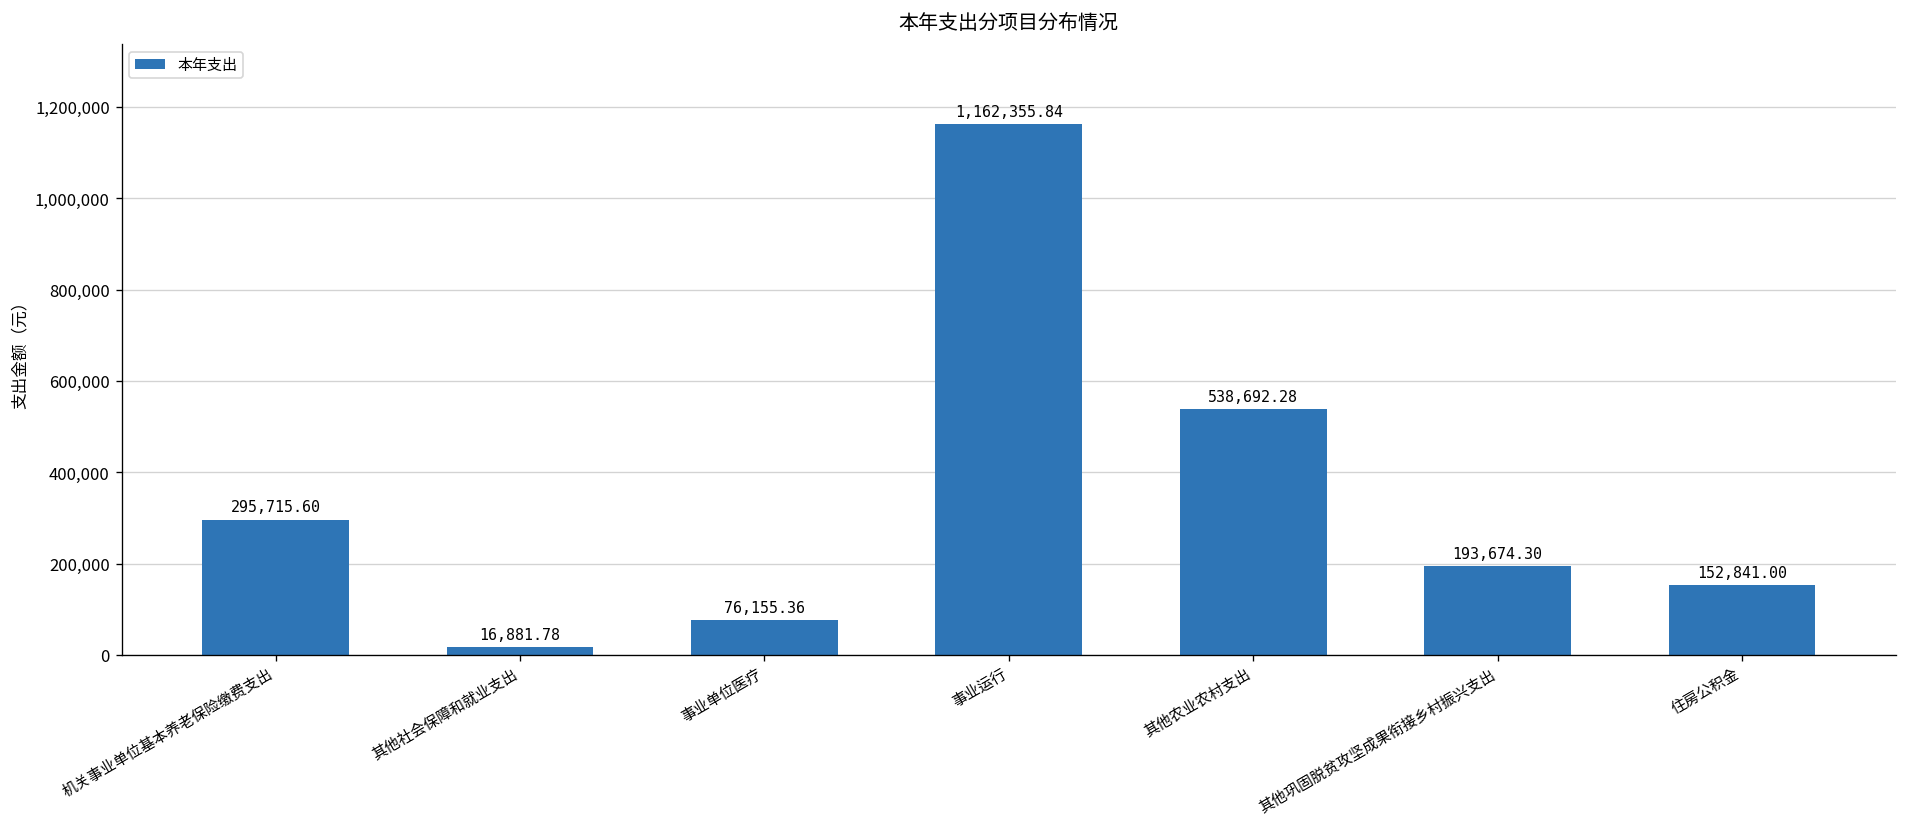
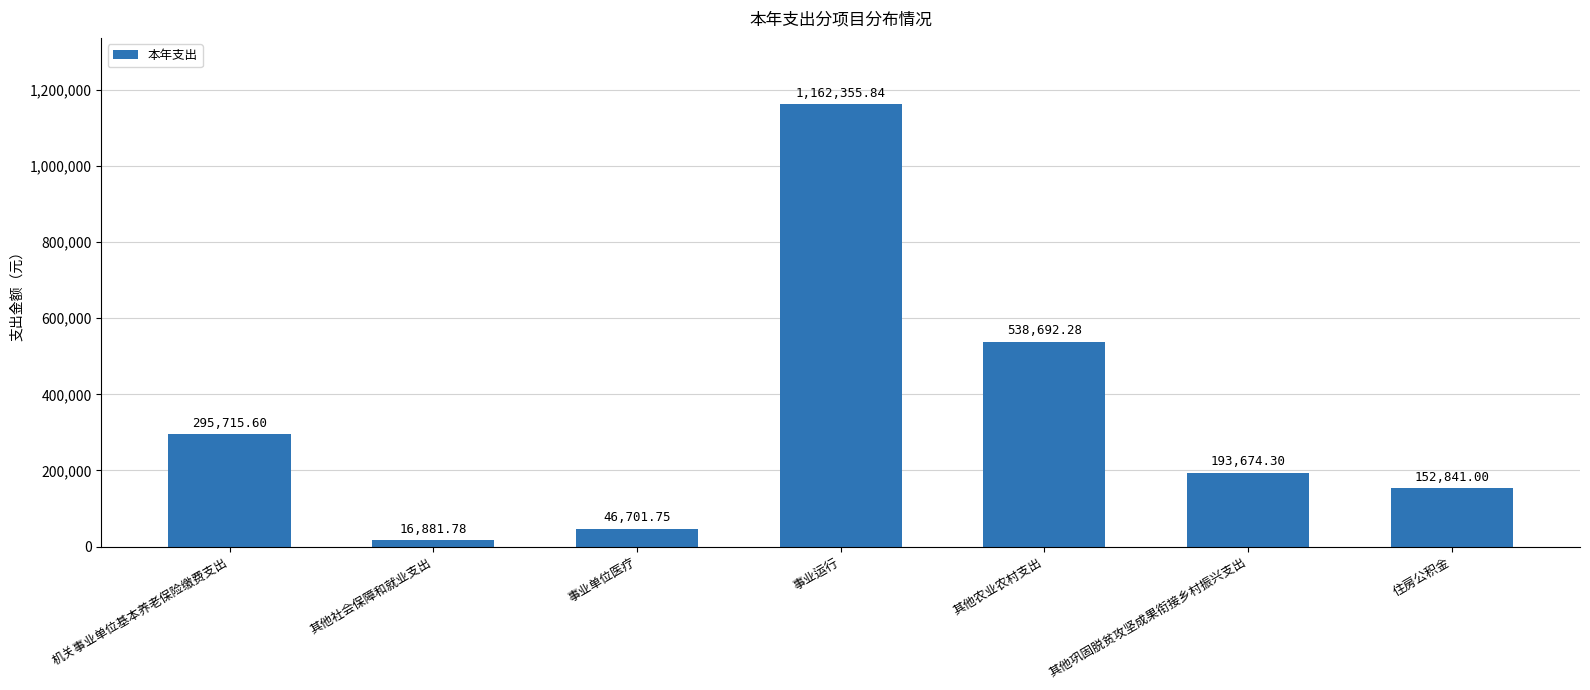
事业单位医疗: 76,155.36 -> 46,701.75
